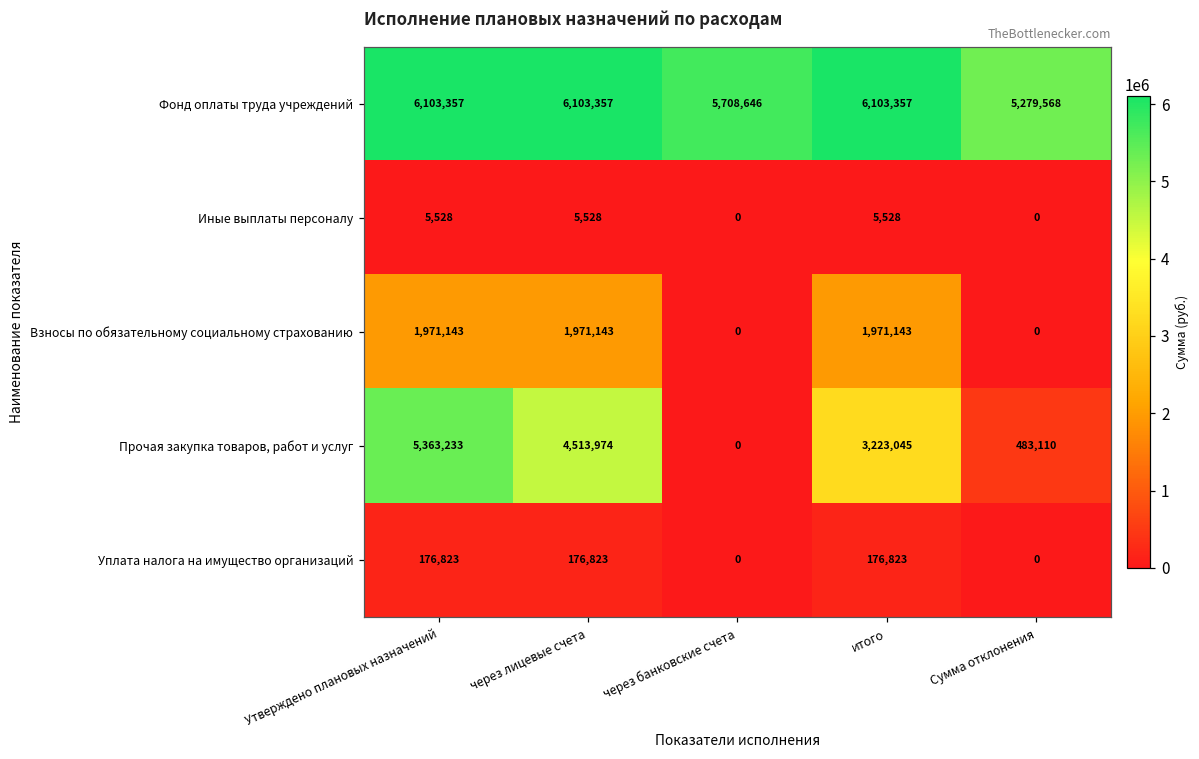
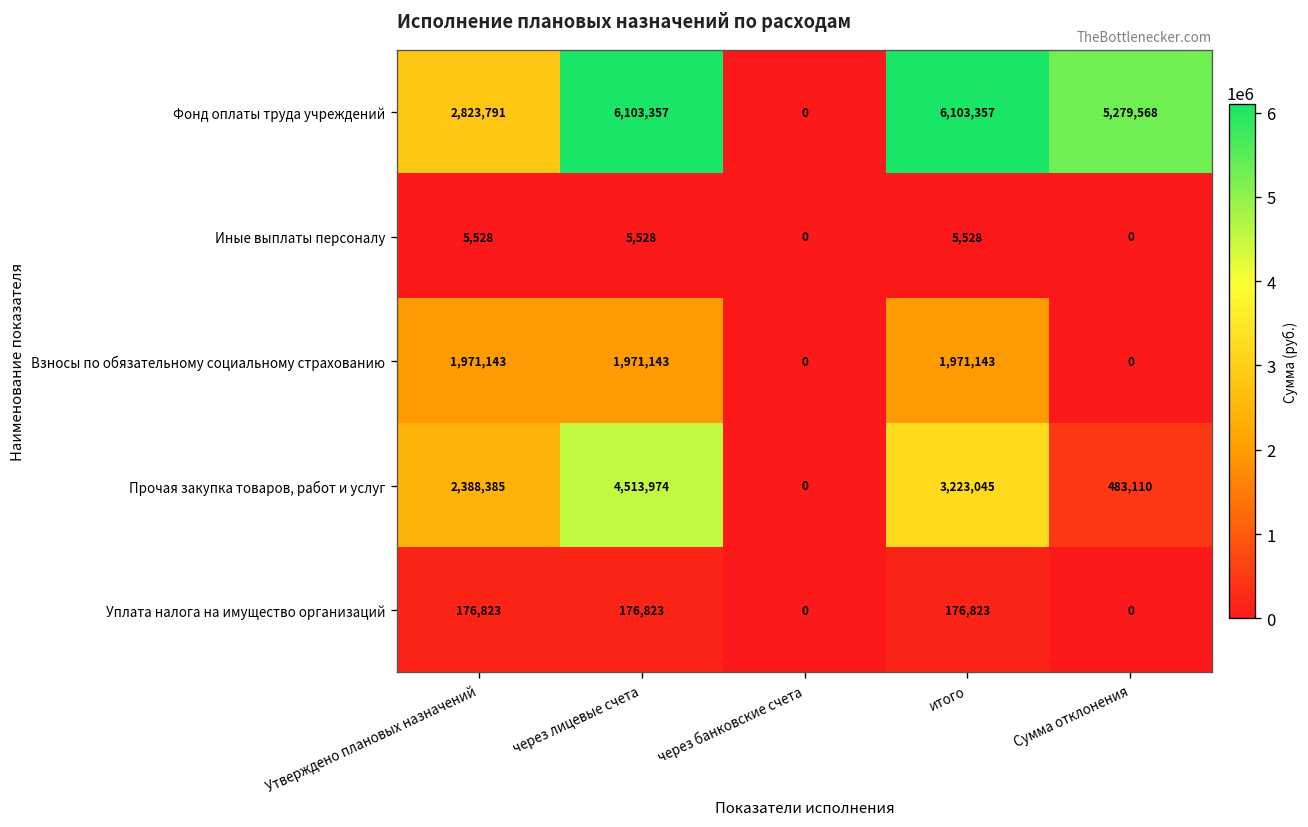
Фонд оплаты труда учреждений, Утверждено плановых назначений: 6,103,357 -> 2,823,791
Фонд оплаты труда учреждений, через банковские счета: 5,708,646 -> 0
Прочая закупка товаров, работ и услуг, Утверждено плановых назначений: 5,363,233 -> 2,388,385
